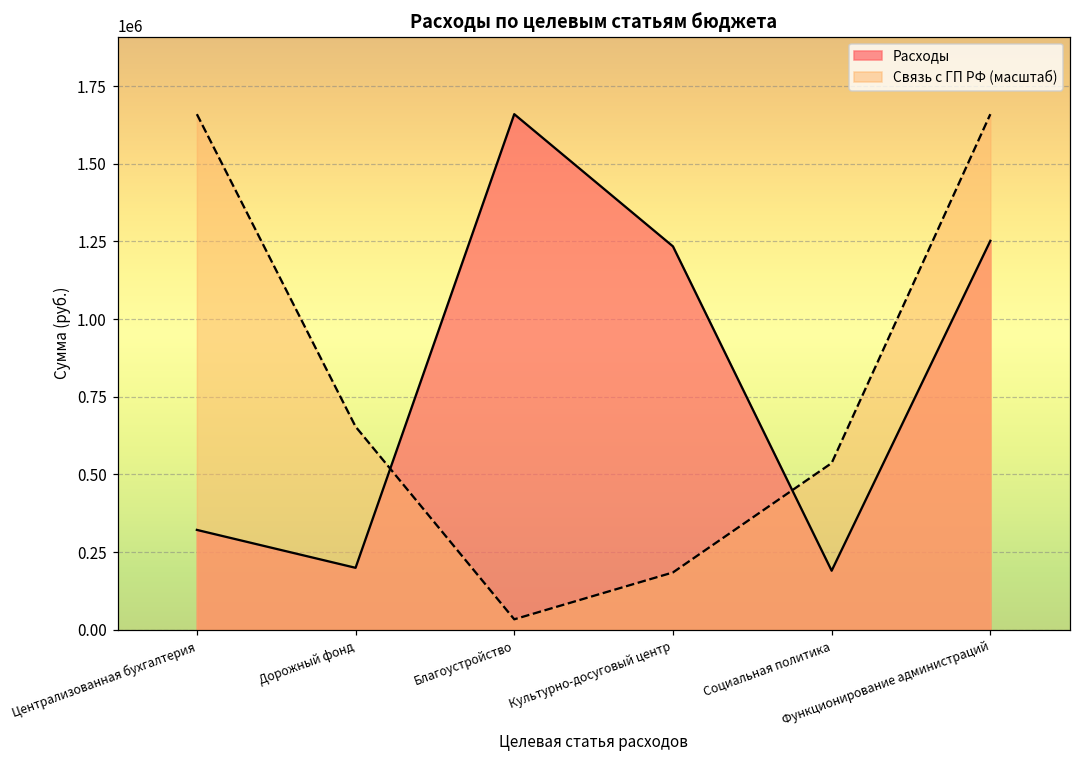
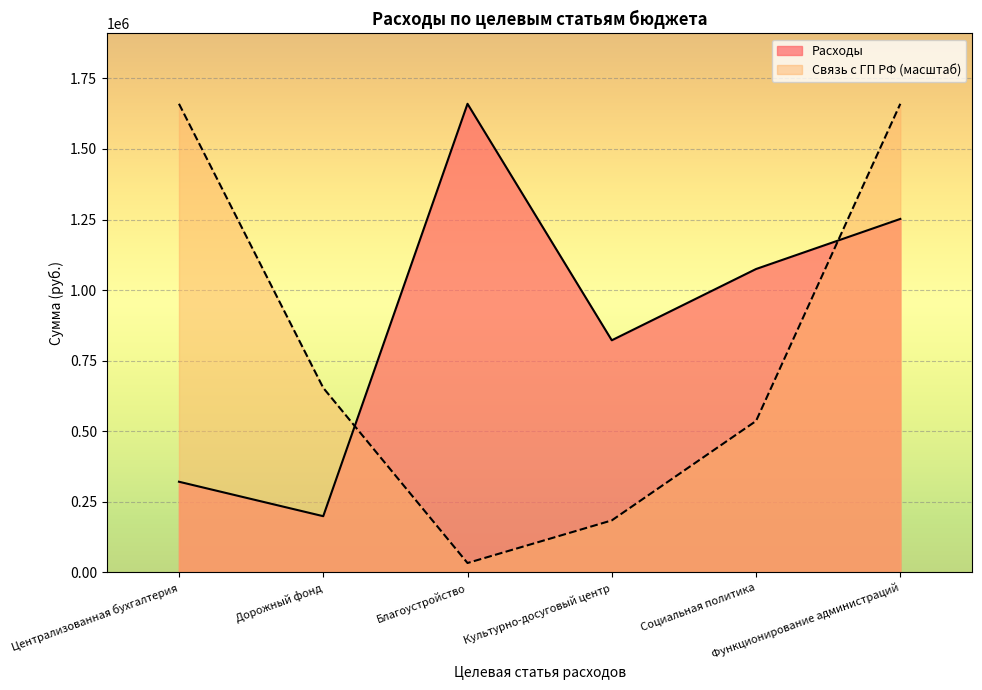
Расходы, Культурно-досуговый центр: 1230000 -> 820000
Расходы, Социальная политика: 190000 -> 1070000
